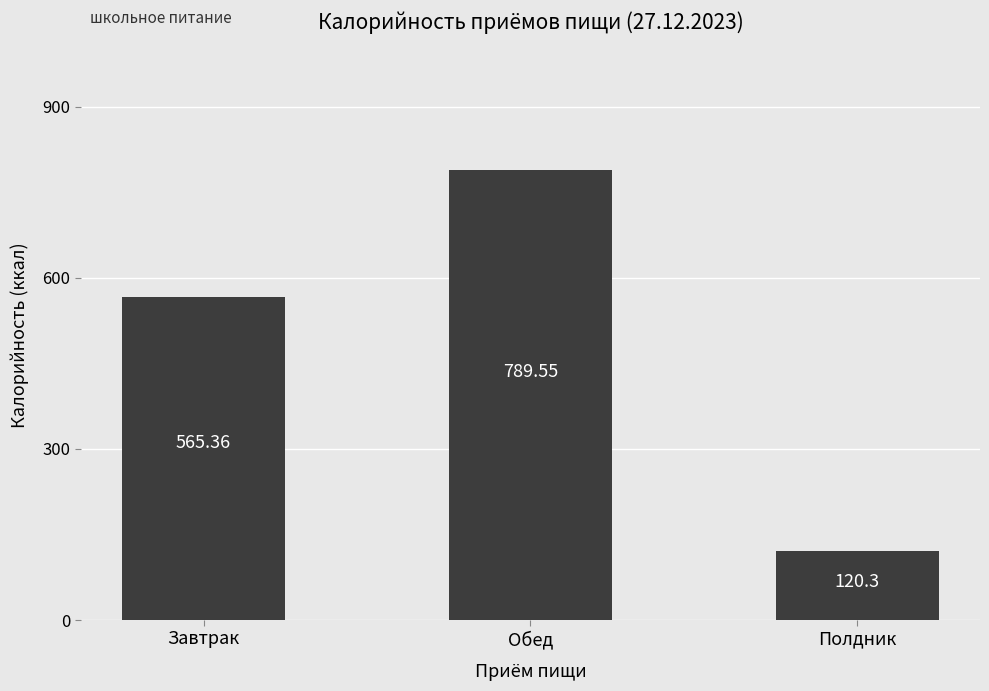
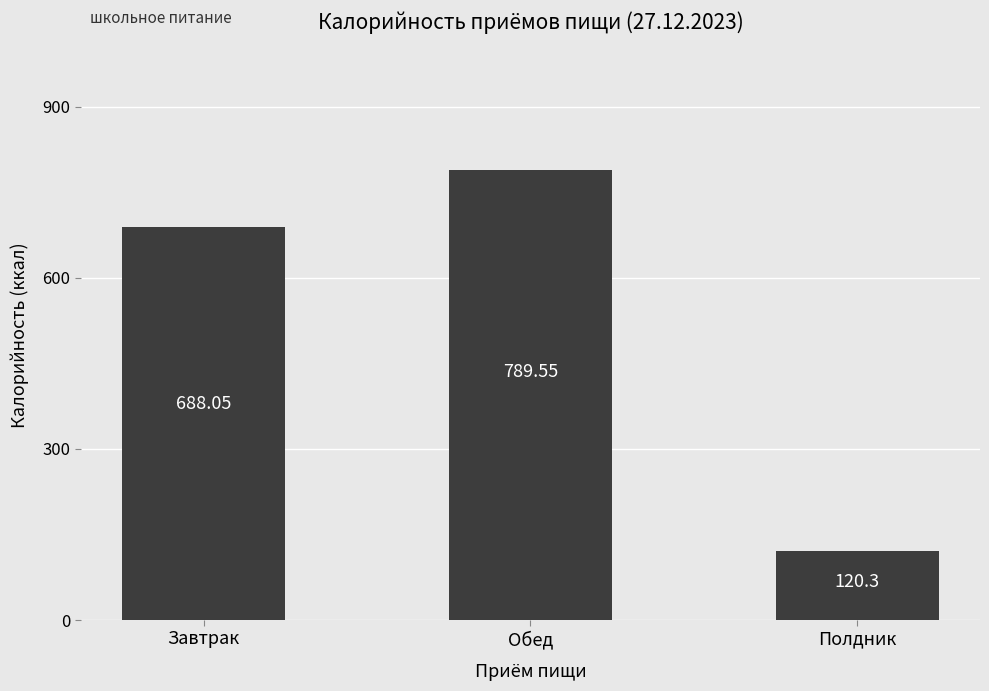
Завтрак: 565.36 -> 688.05
